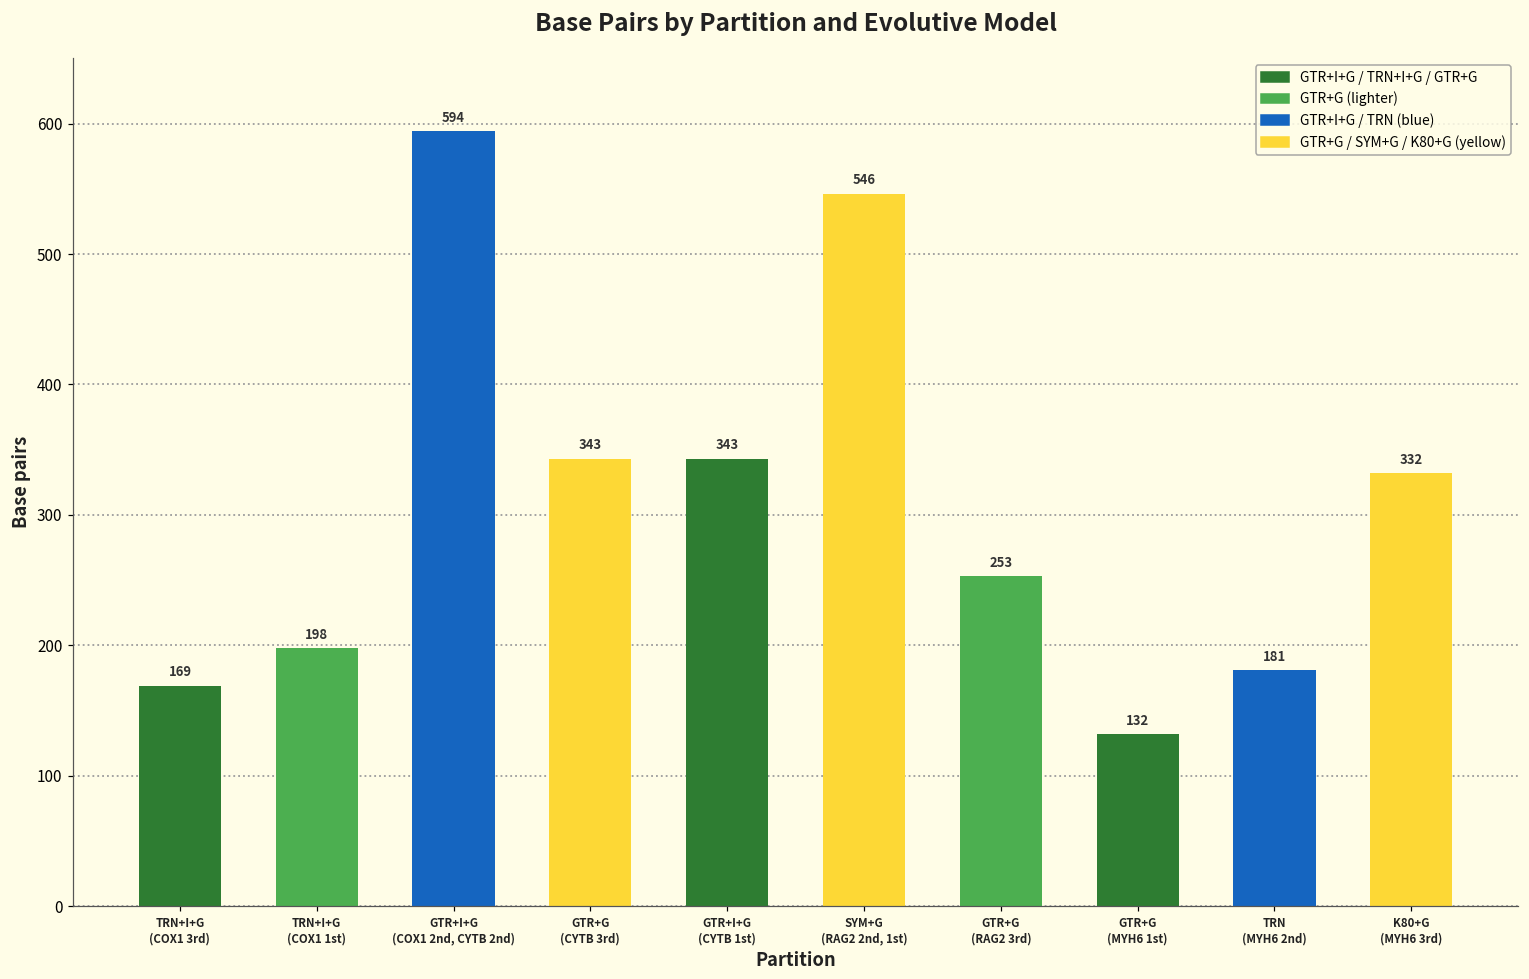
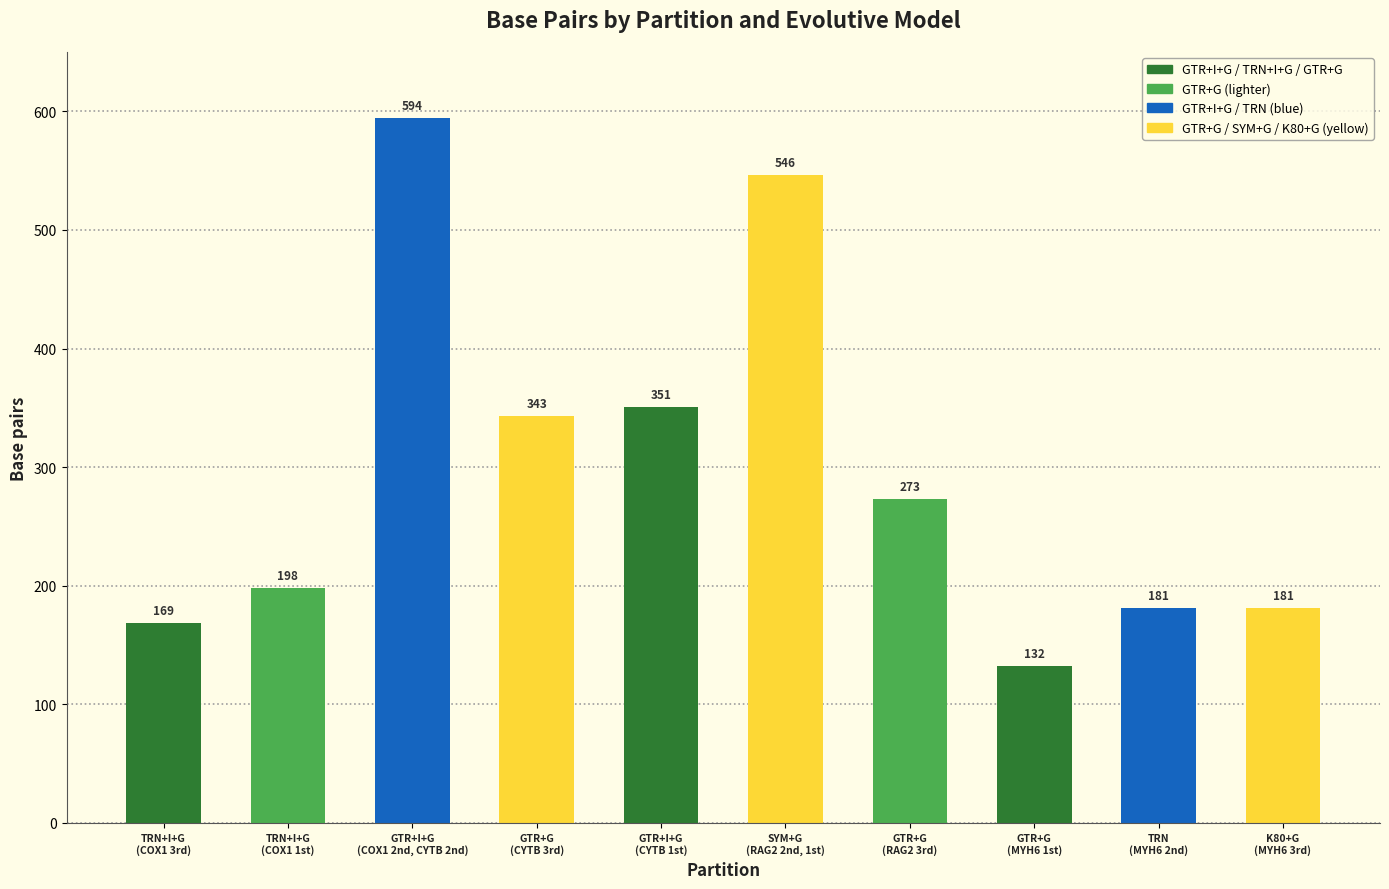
GTR+I+G (CYTB 1st): 343 -> 351
GTR+G (RAG2 3rd): 253 -> 273
K80+G (MYH6 3rd): 332 -> 181
